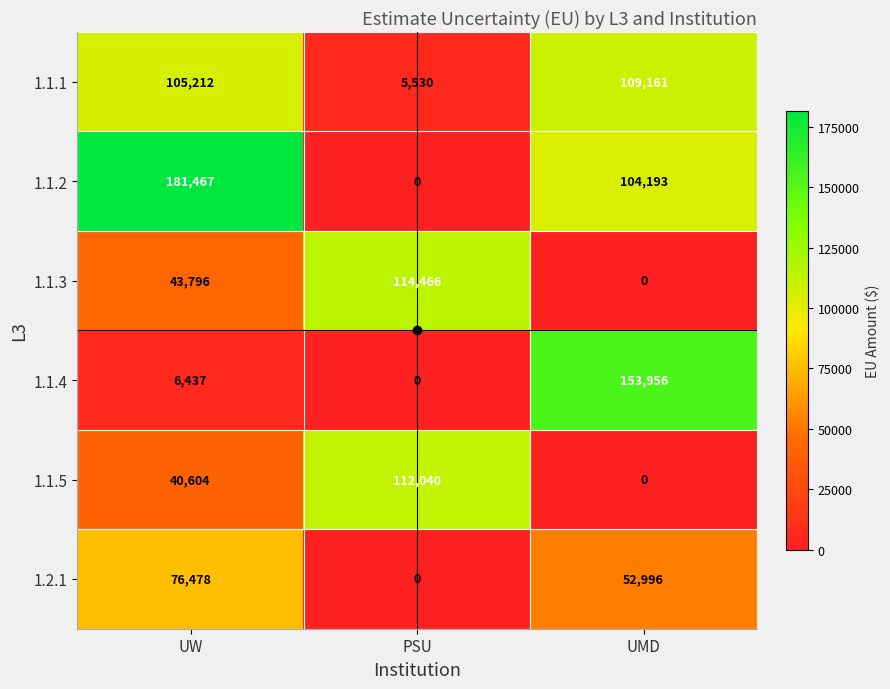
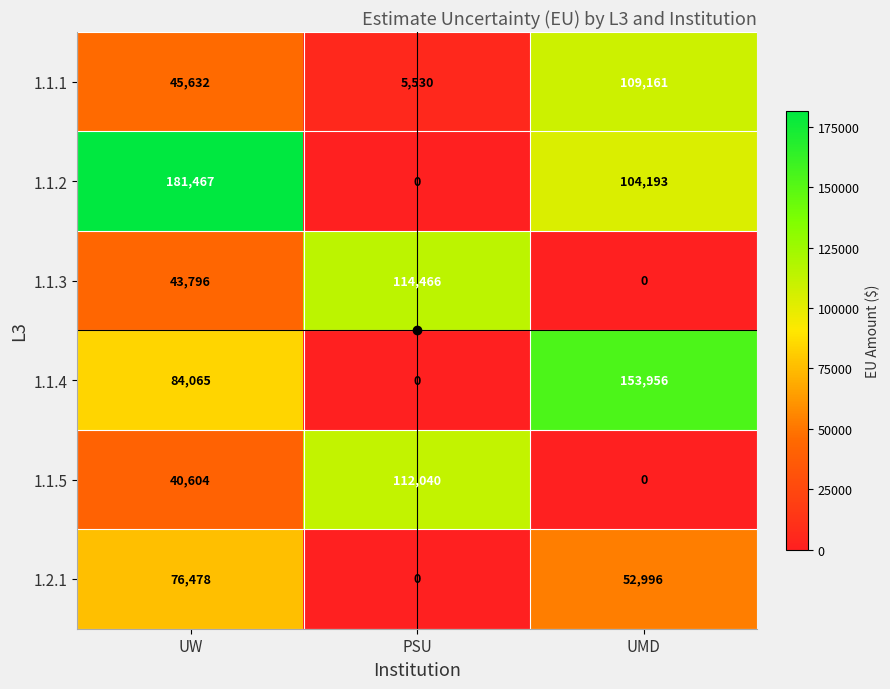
1.1.1, UW: 105,212 -> 45,632
1.1.4, UW: 6,437 -> 84,065
